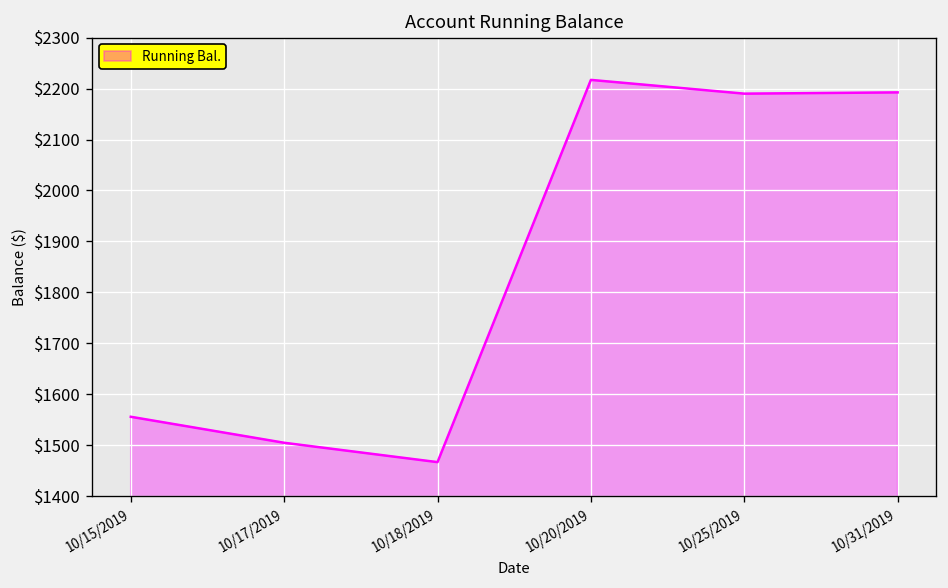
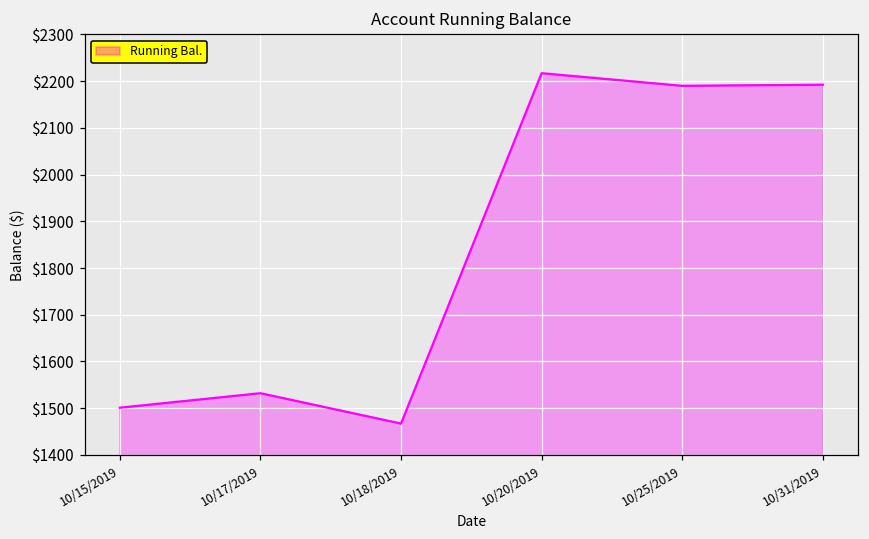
10/15/2019: $1560 -> $1500
10/17/2019: $1510 -> $1530
